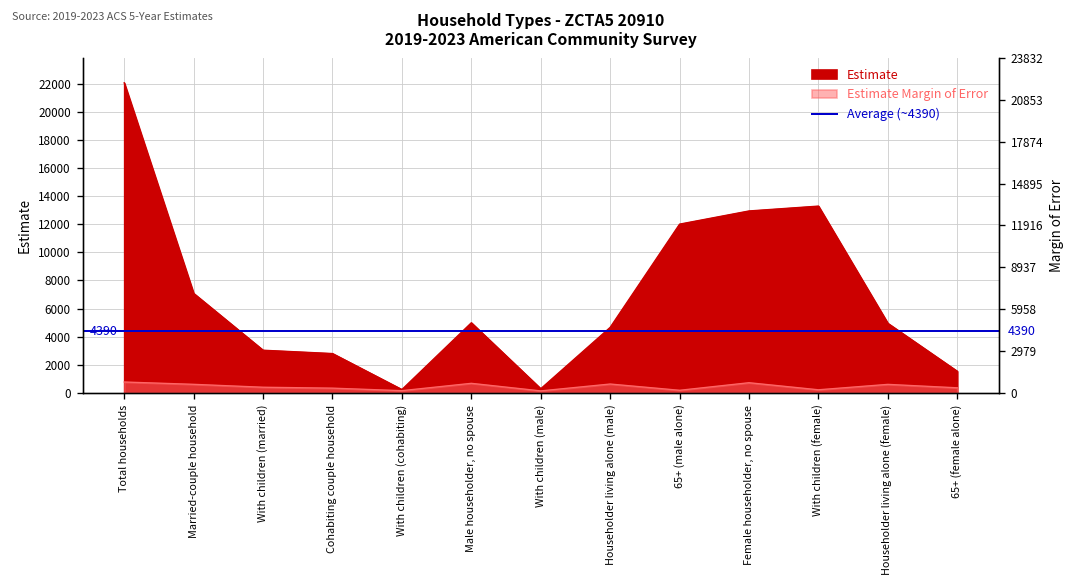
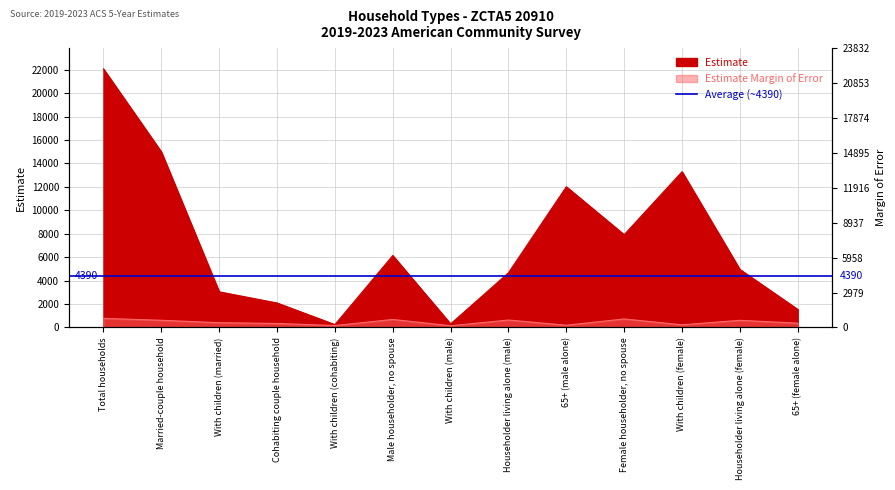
Estimate, Married-couple household: 7100 -> 15000
Estimate, Cohabiting couple household: 2800 -> 2100
Estimate, Male householder, no spouse: 5000 -> 6100
Estimate, Female householder, no spouse: 12900 -> 7900
